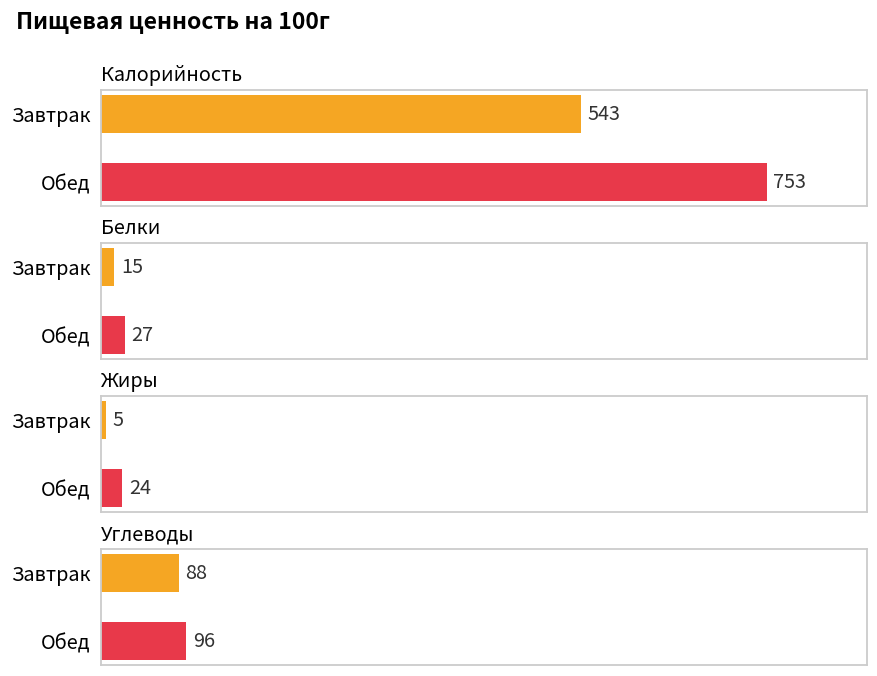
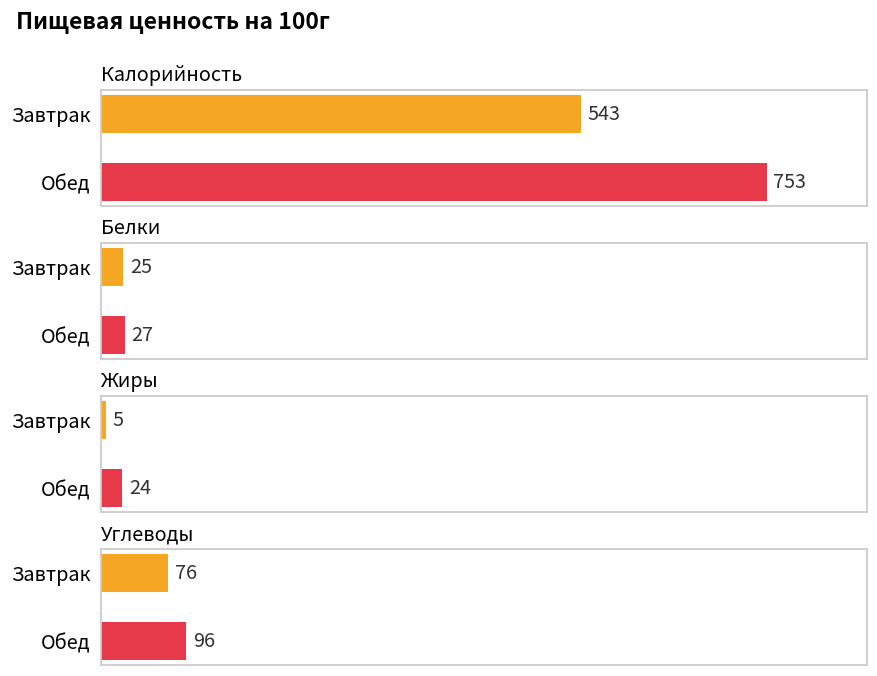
Белки, Завтрак: 15 -> 25
Углеводы, Завтрак: 88 -> 76
